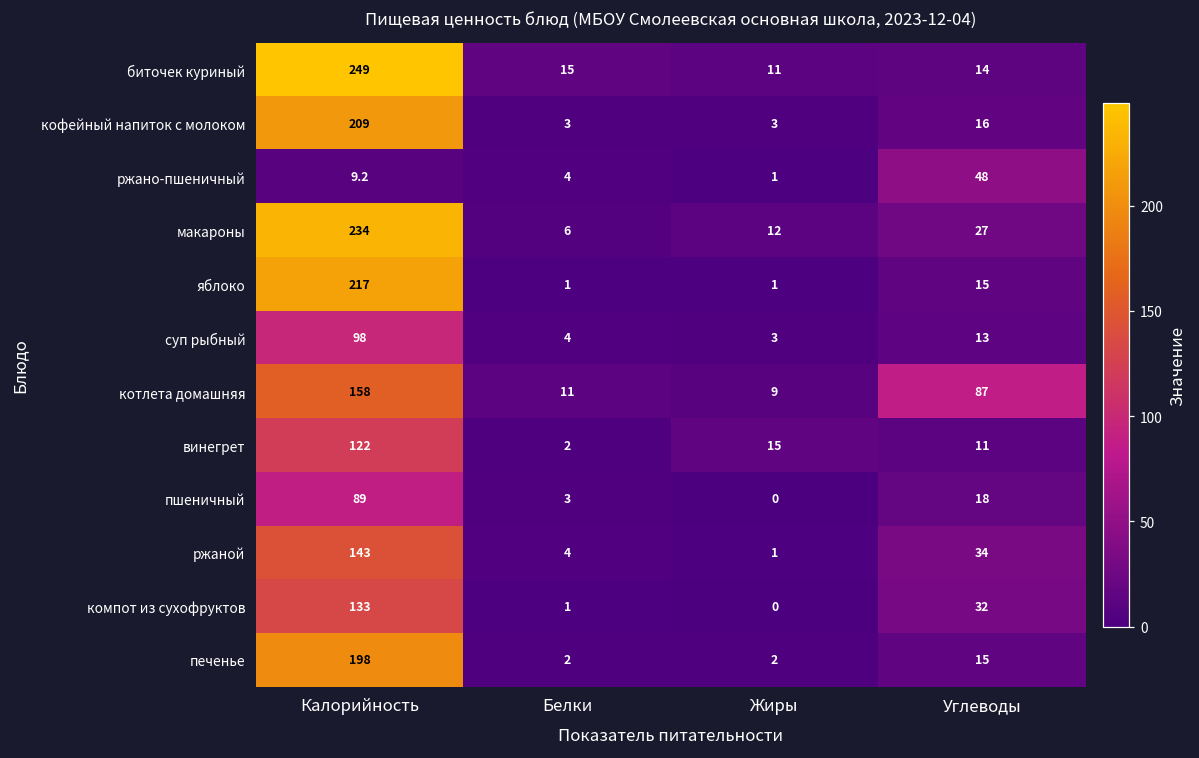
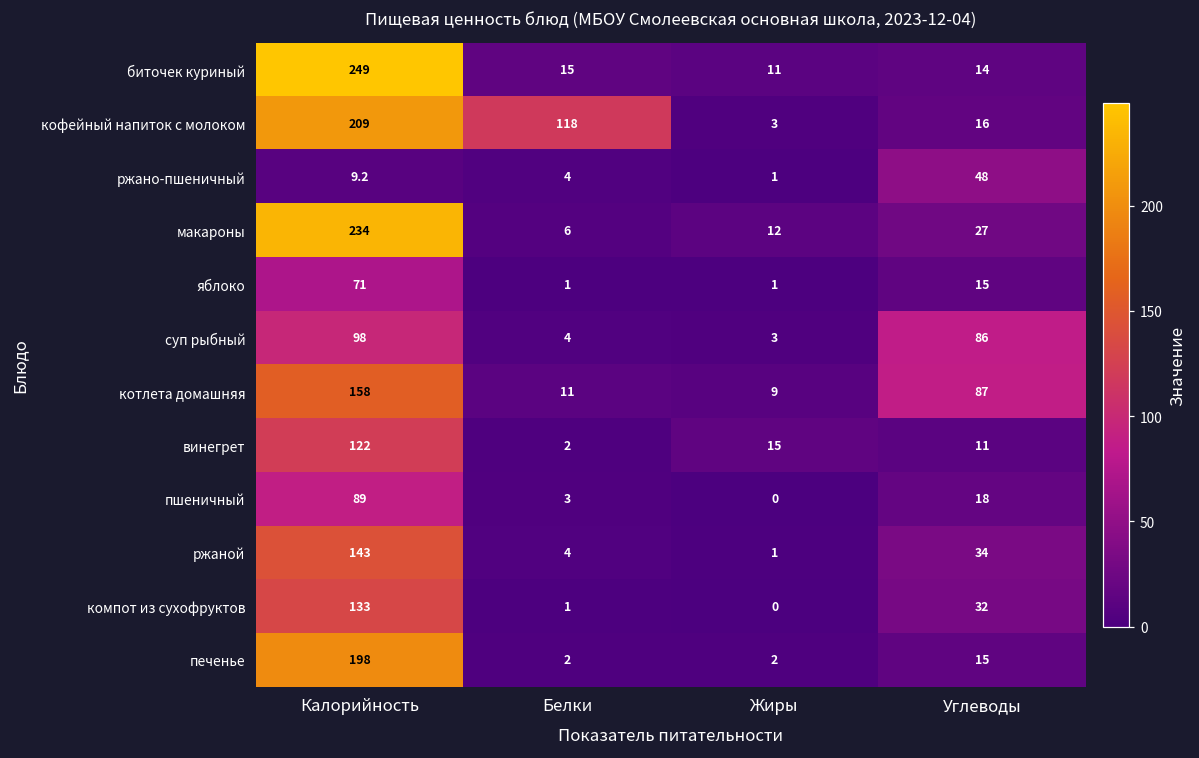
кофейный напиток с молоком, Белки: 3 -> 118
яблоко, Калорийность: 217 -> 71
суп рыбный, Углеводы: 13 -> 86
